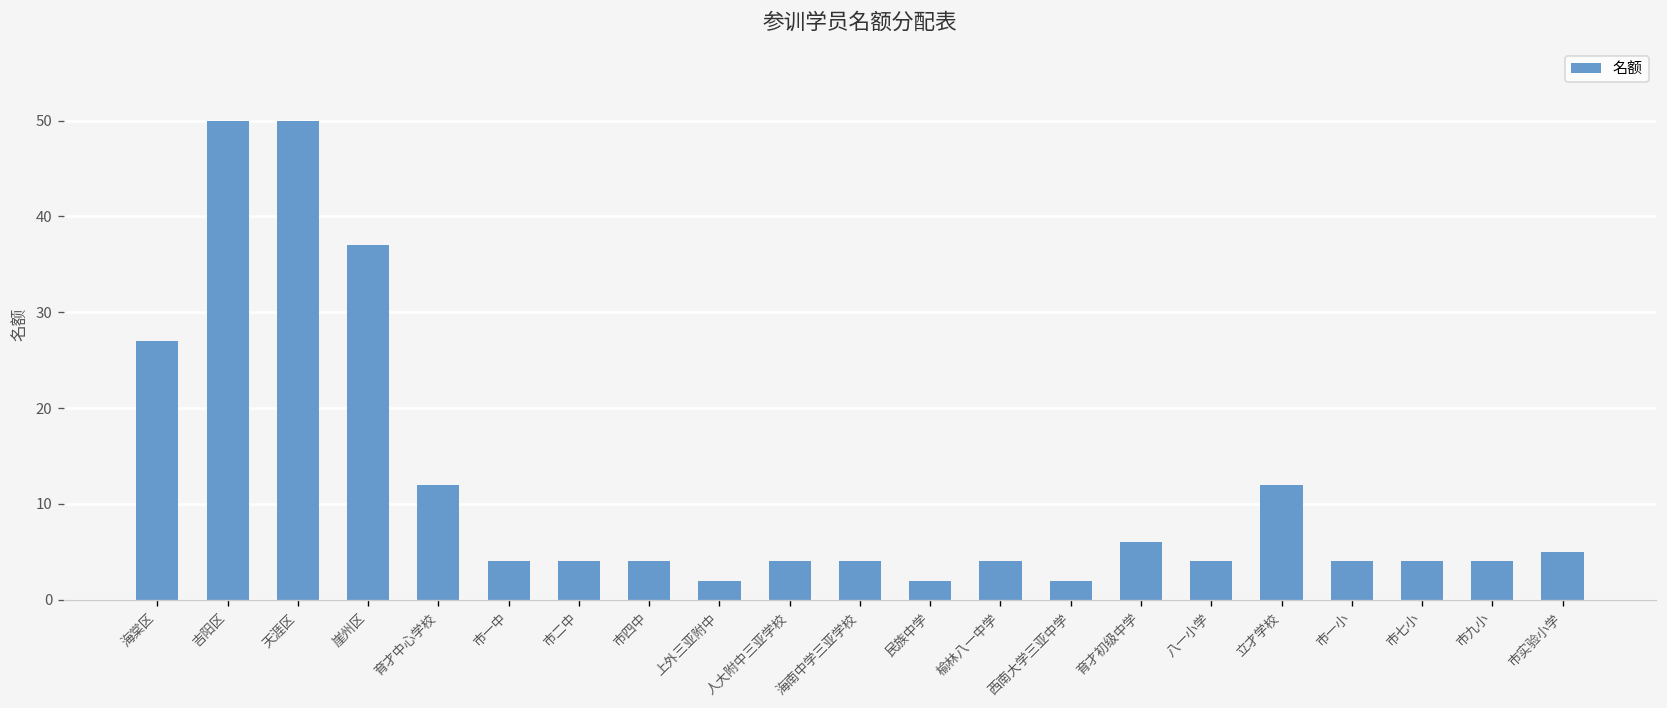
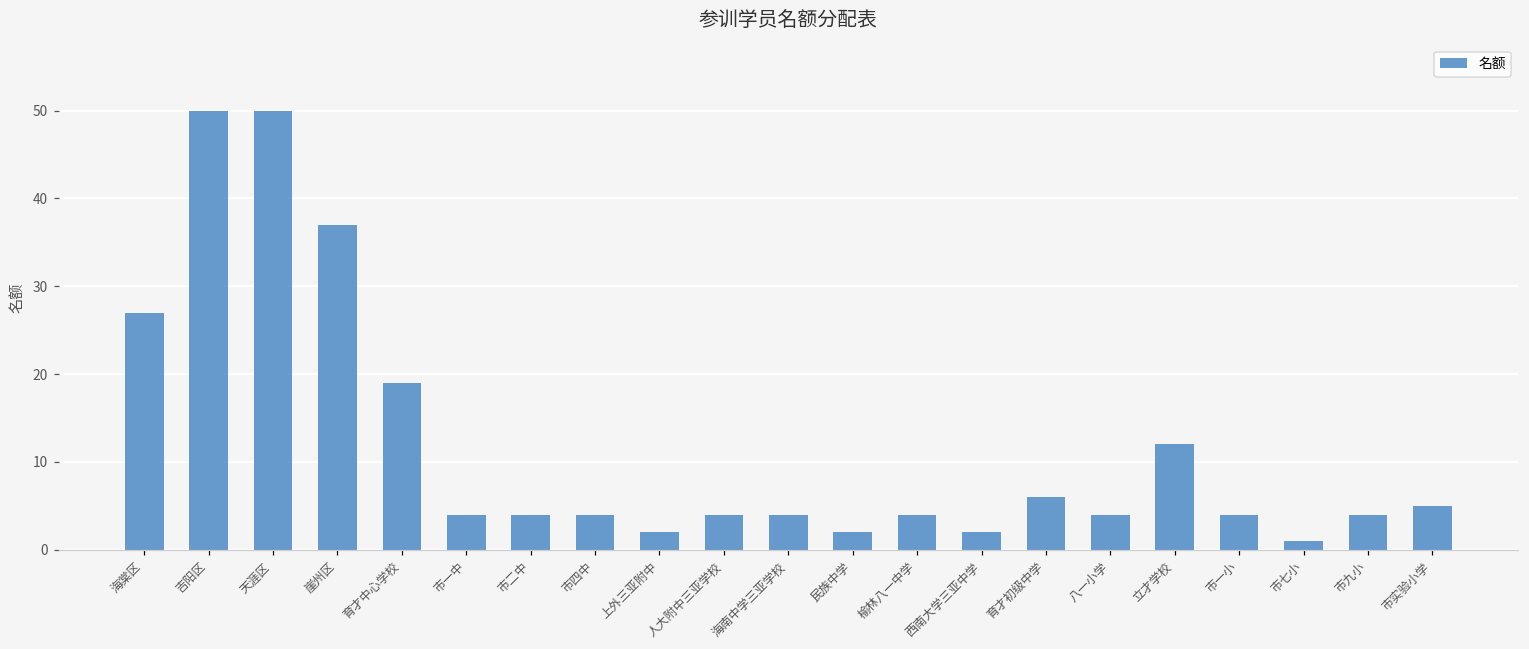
育才中心学校: 12 -> 19
市七小: 4 -> 1
